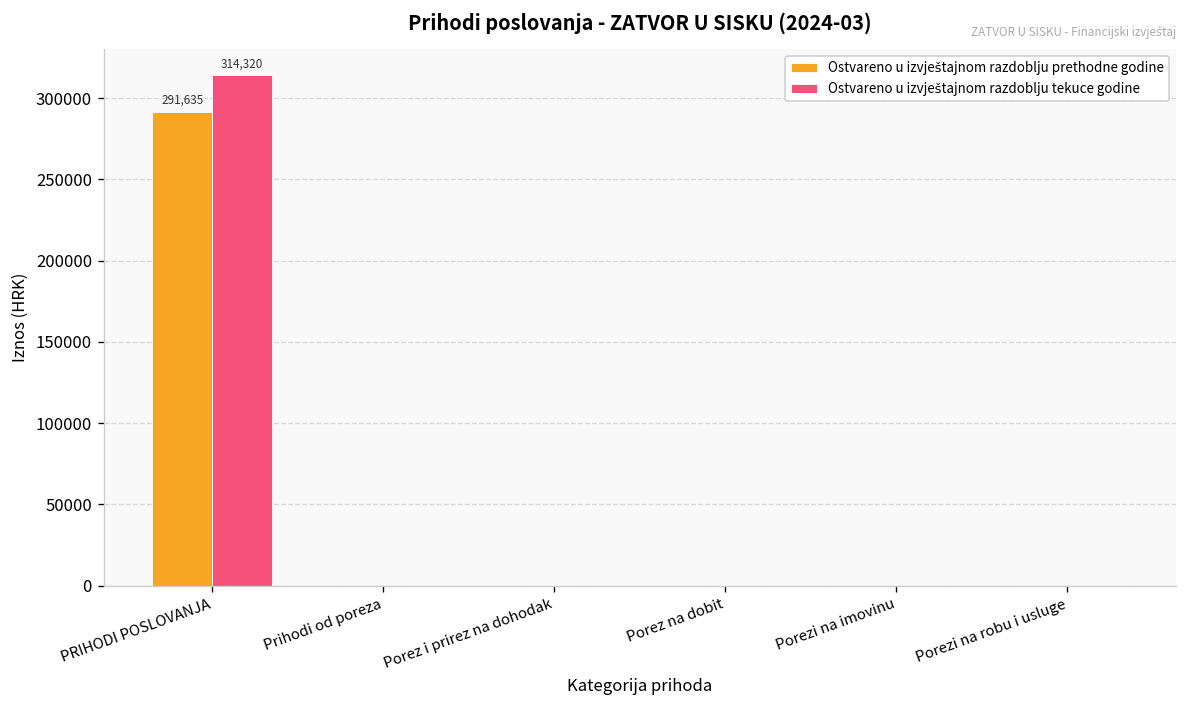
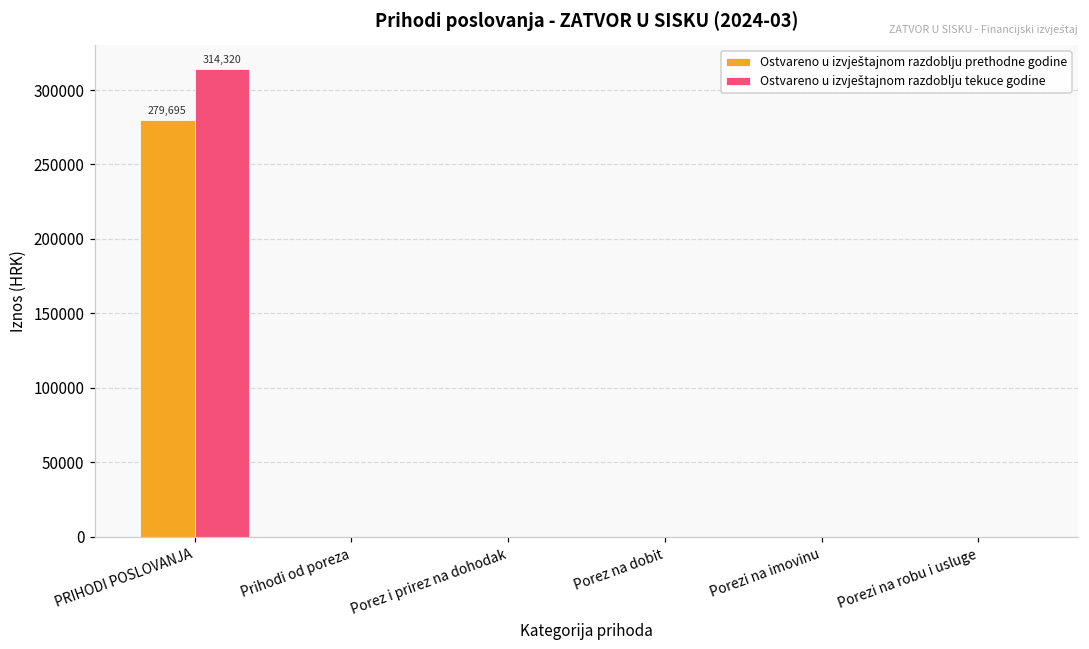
Ostvareno u izvještajnom razdoblju prethodne godine, PRIHODI POSLOVANJA: 291,635 -> 279,695
